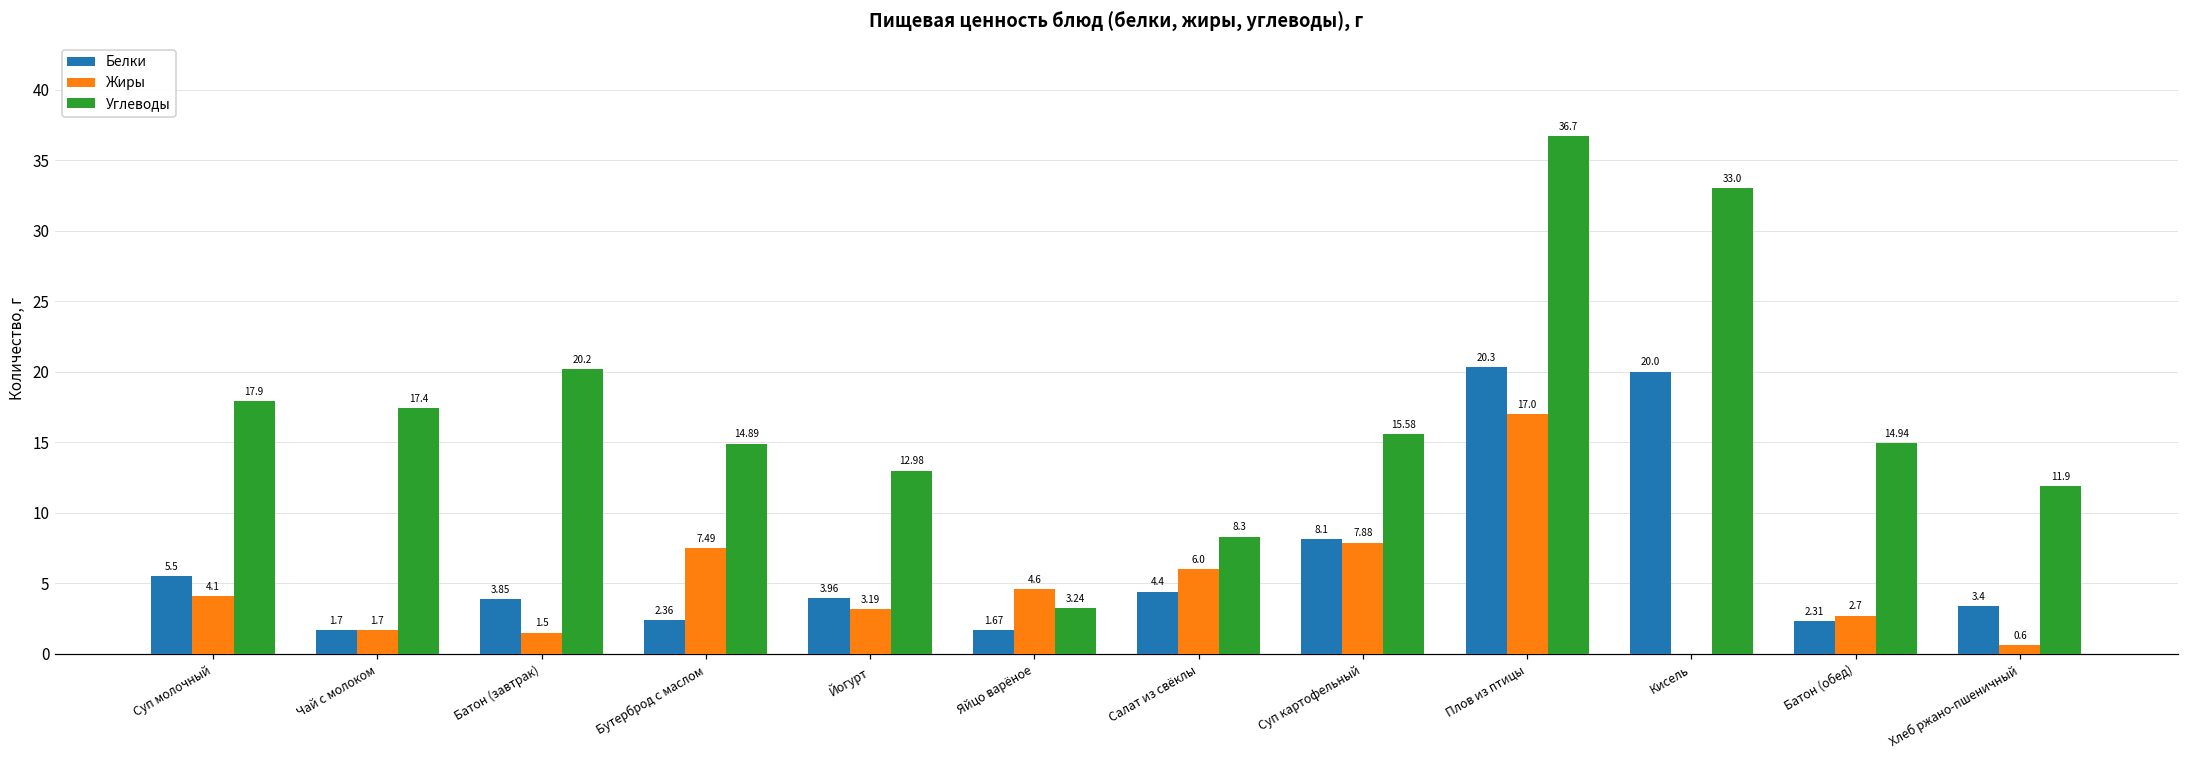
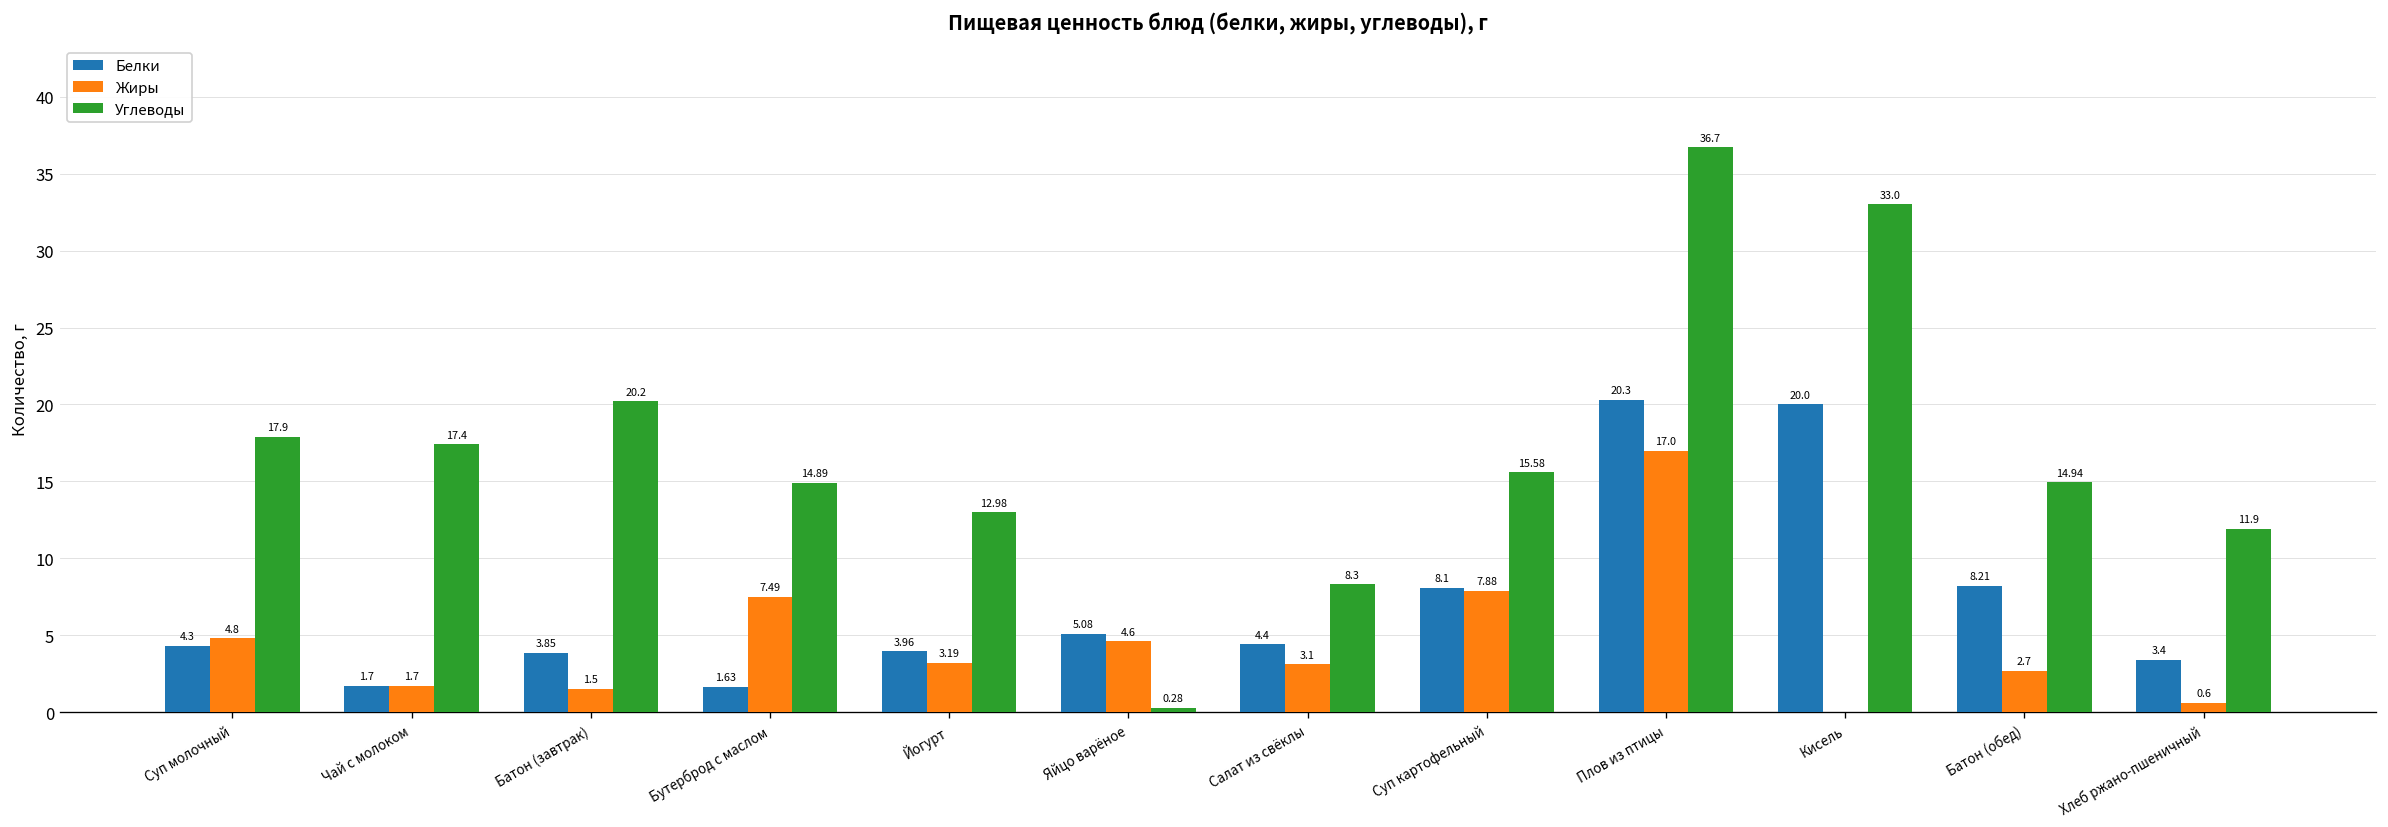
Белки, Суп молочный: 5.5 -> 4.3
Жиры, Суп молочный: 4.1 -> 4.8
Белки, Бутерброд с маслом: 2.36 -> 1.63
Белки, Яйцо варёное: 1.67 -> 5.08
Углеводы, Яйцо варёное: 3.24 -> 0.28
Жиры, Салат из свёклы: 6.0 -> 3.1
Белки, Батон (обед): 2.31 -> 8.21
